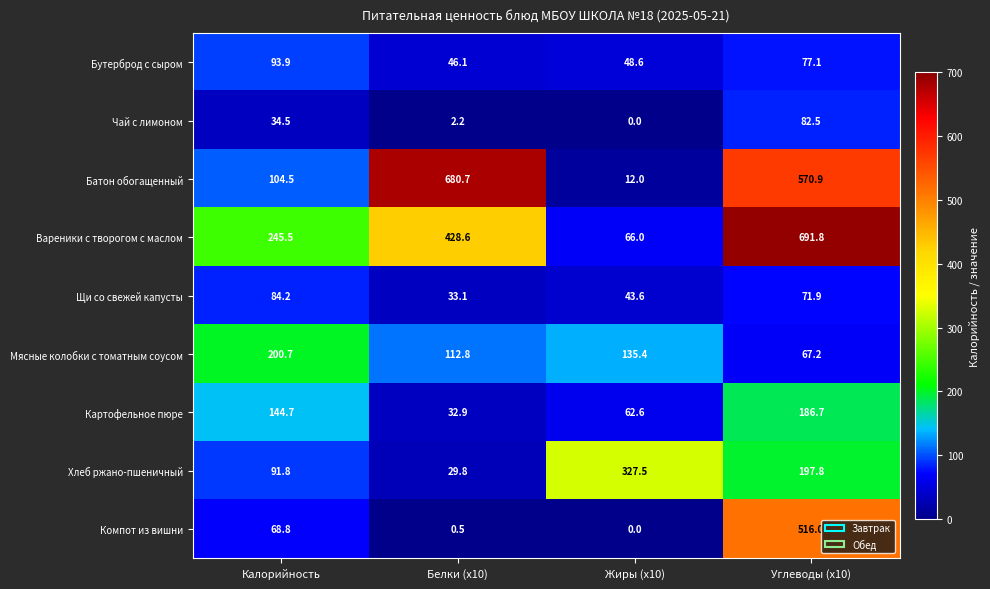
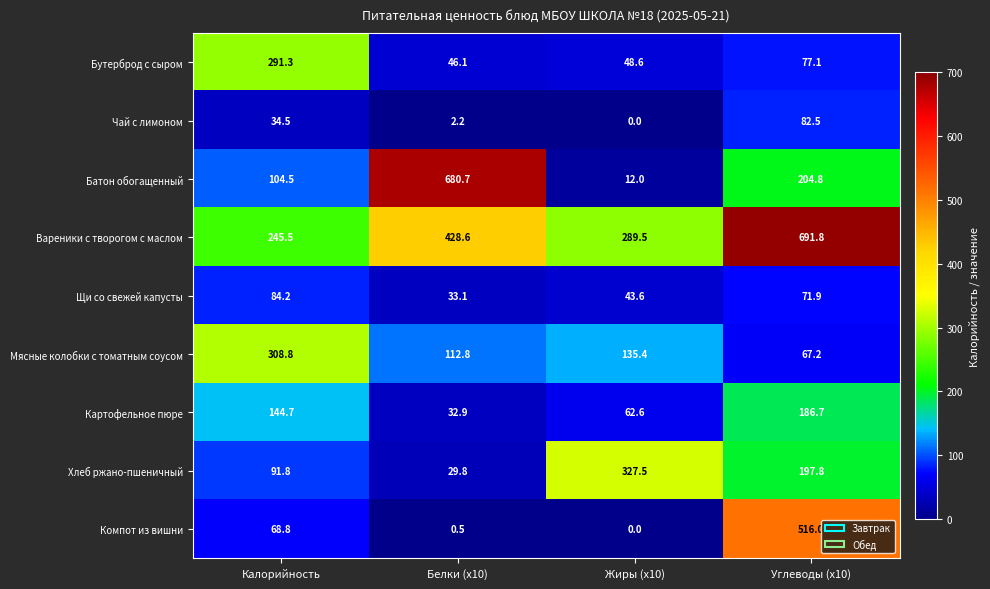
Бутерброд с сыром, Калорийность: 93.9 -> 291.3
Батон обогащенный, Углеводы (x10): 570.9 -> 204.8
Вареники с творогом с маслом, Жиры (x10): 66.0 -> 289.5
Мясные колобки с томатным соусом, Калорийность: 200.7 -> 308.8
